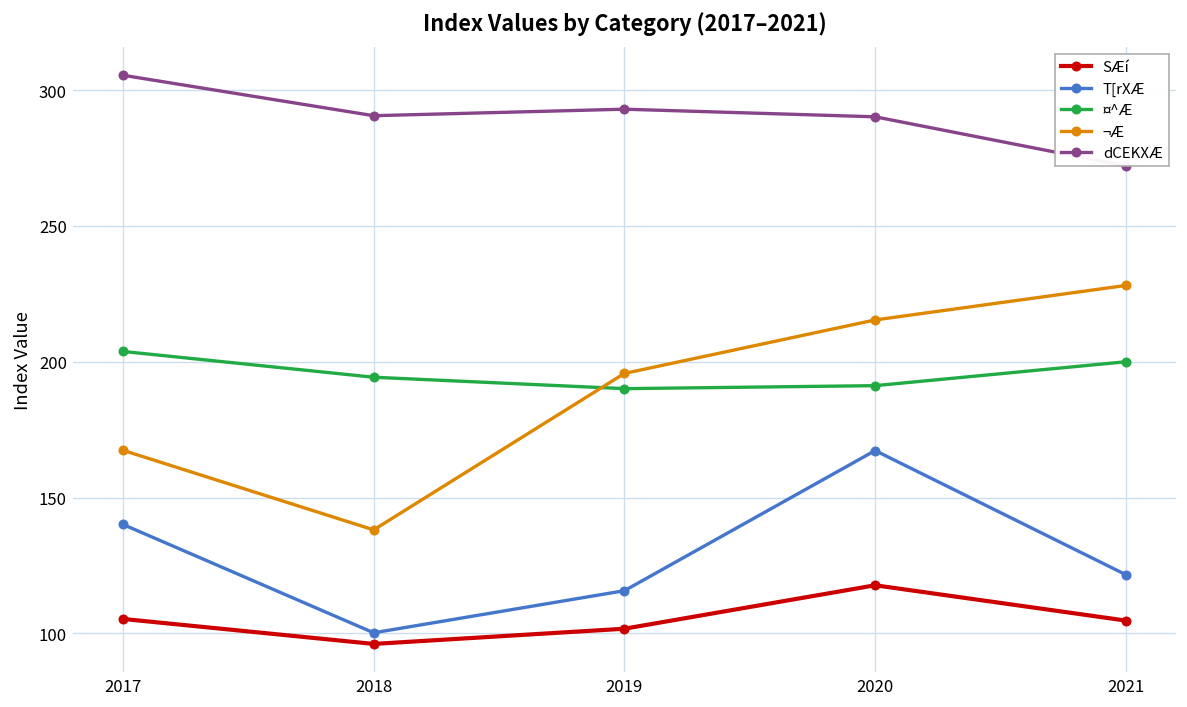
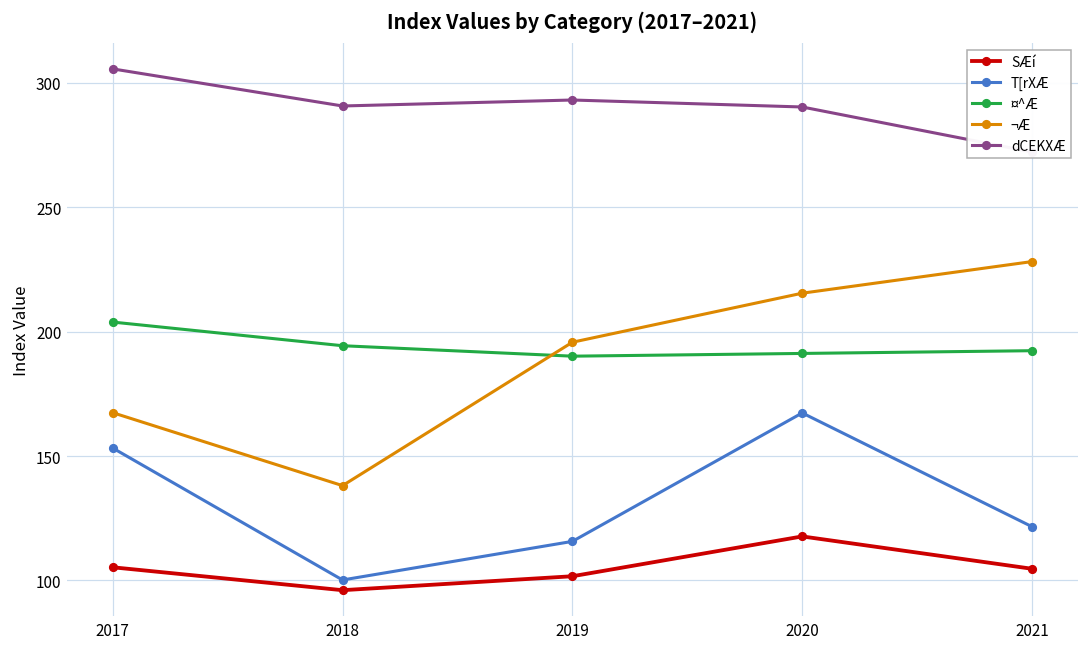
T[rXÆ, 2017: 140 -> 153
¤^Æ, 2021: 200 -> 192
